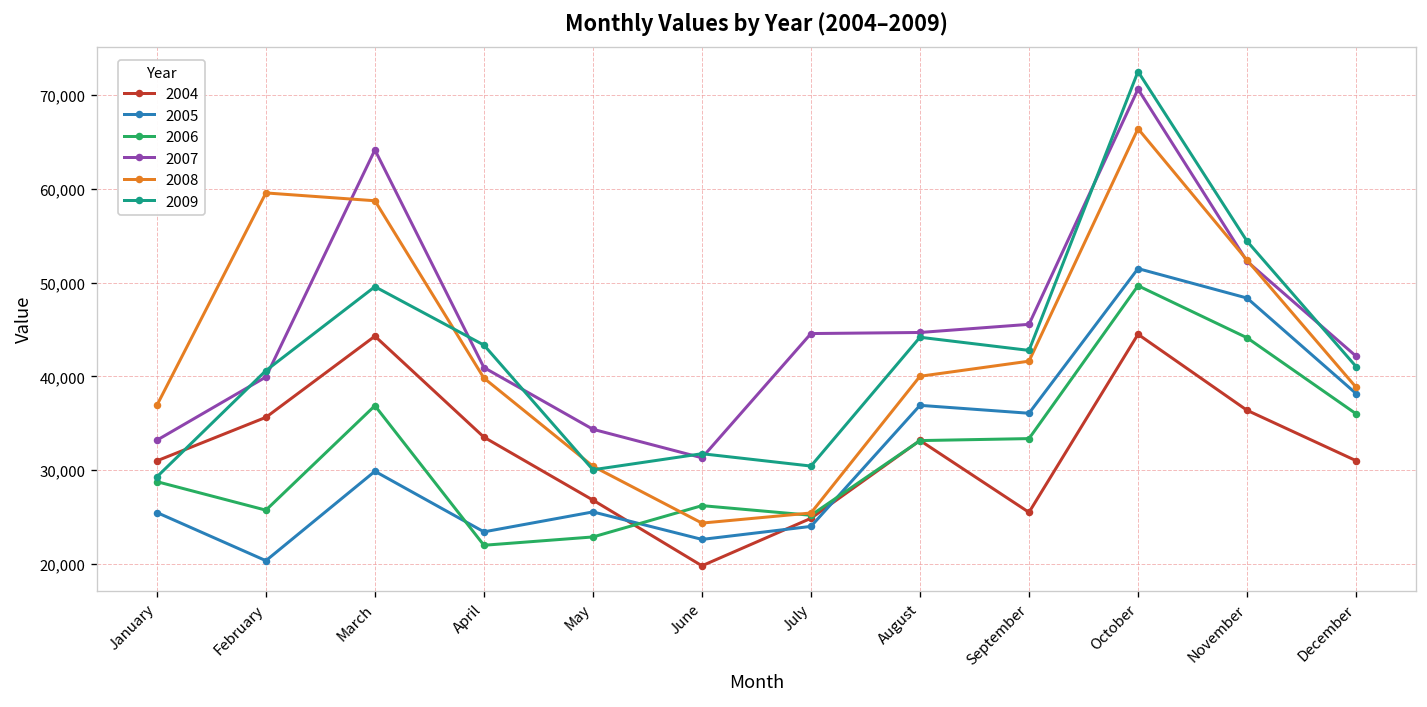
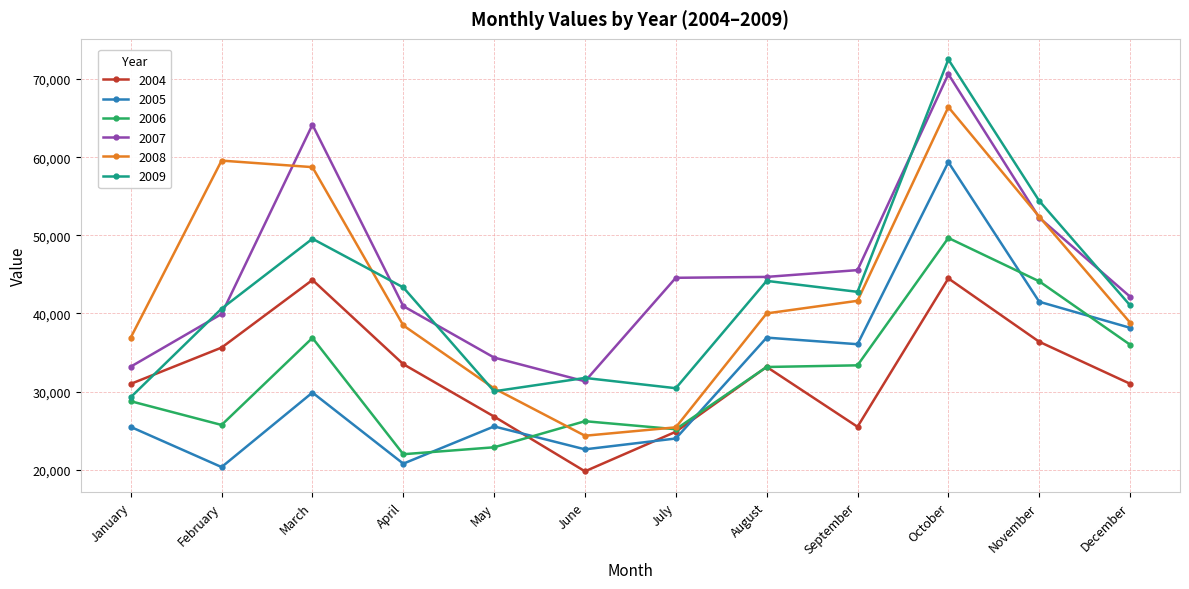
2005, April: 23,000 -> 21,000
2008, April: 40,000 -> 38,000
2005, October: 51,000 -> 59,000
2005, November: 48,000 -> 42,000
